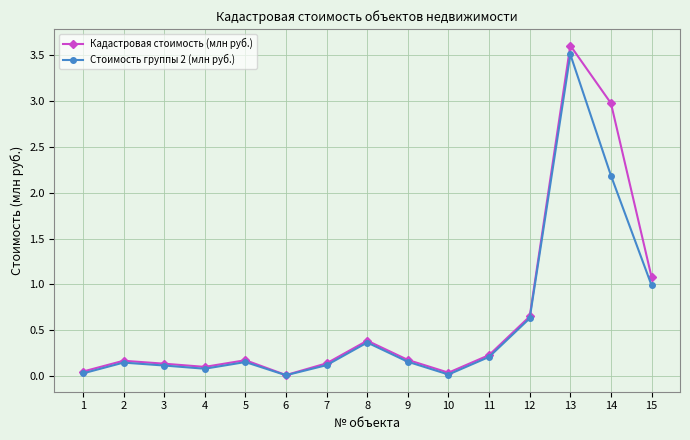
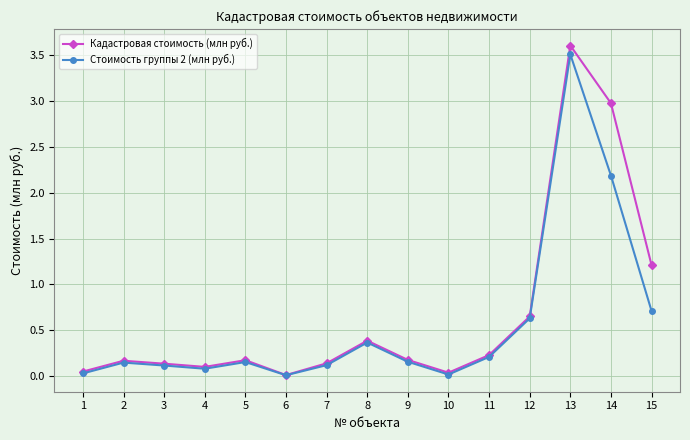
Кадастровая стоимость (млн руб.), 15: 1.1 -> 1.2
Стоимость группы 2 (млн руб.), 15: 1.0 -> 0.7
